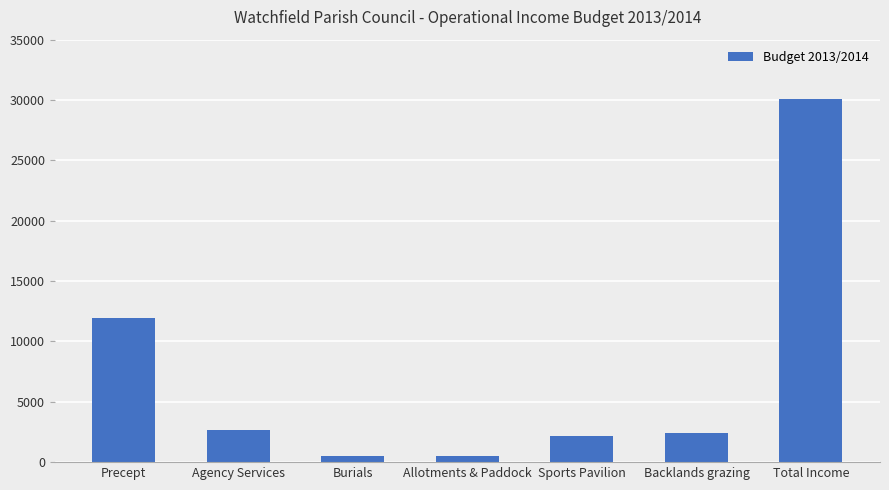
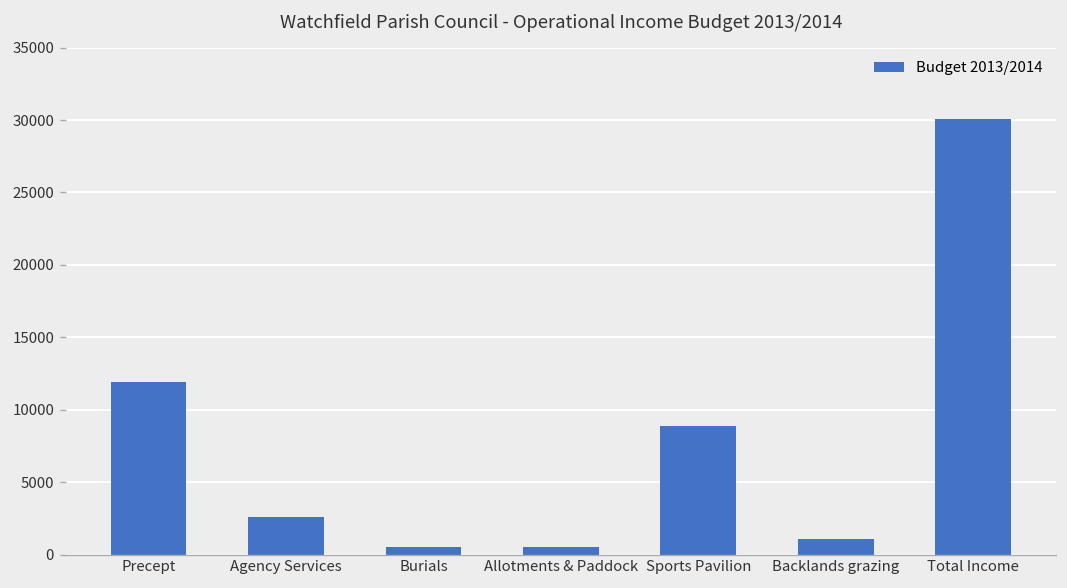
Sports Pavilion: 2200 -> 8900
Backlands grazing: 2400 -> 1100
